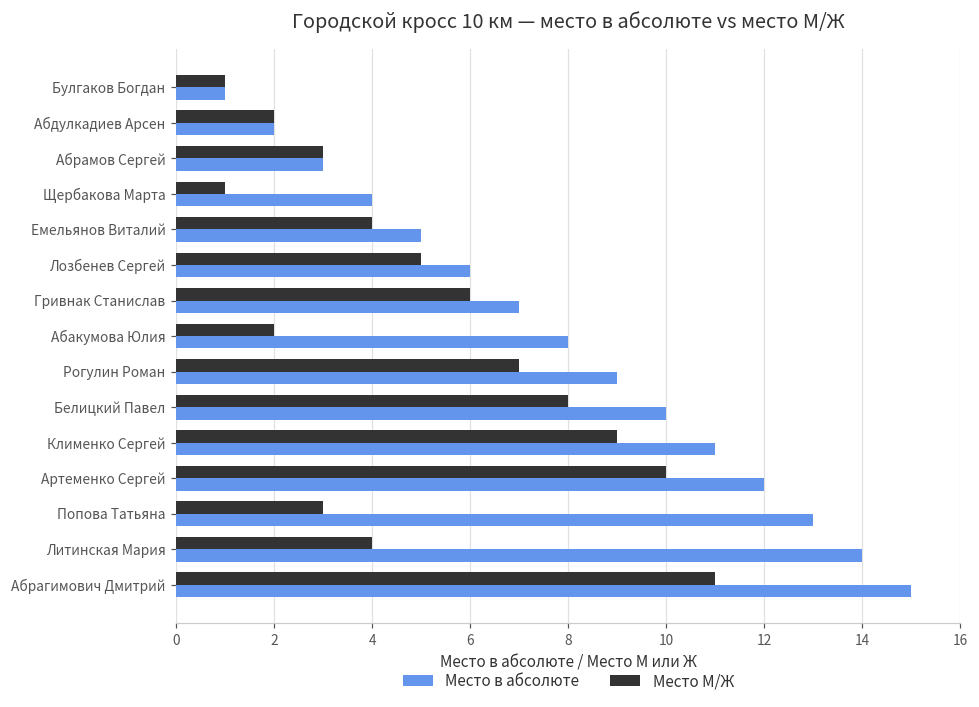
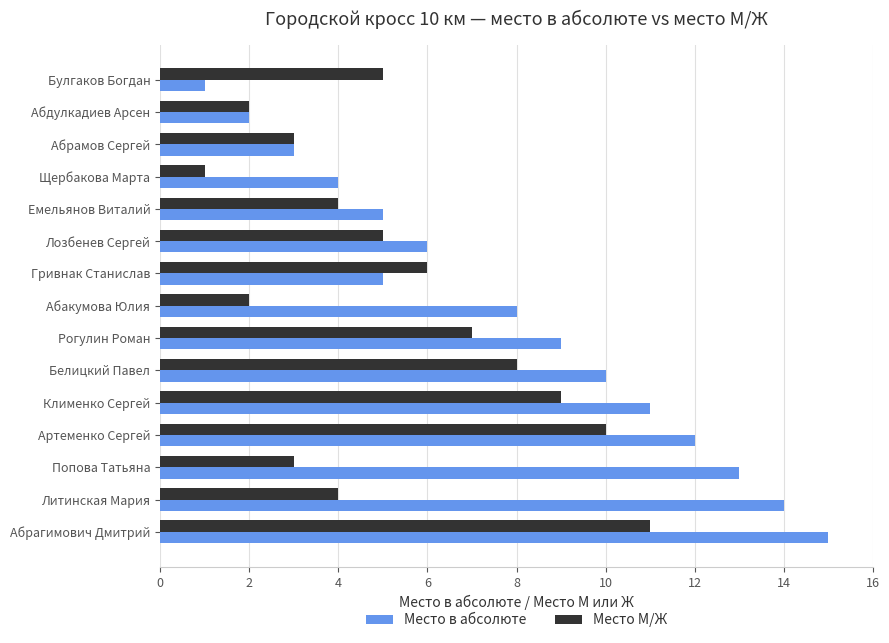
Место М/Ж, Булгаков Богдан: 1 -> 5
Место в абсолюте, Гривнак Станислав: 7 -> 5
